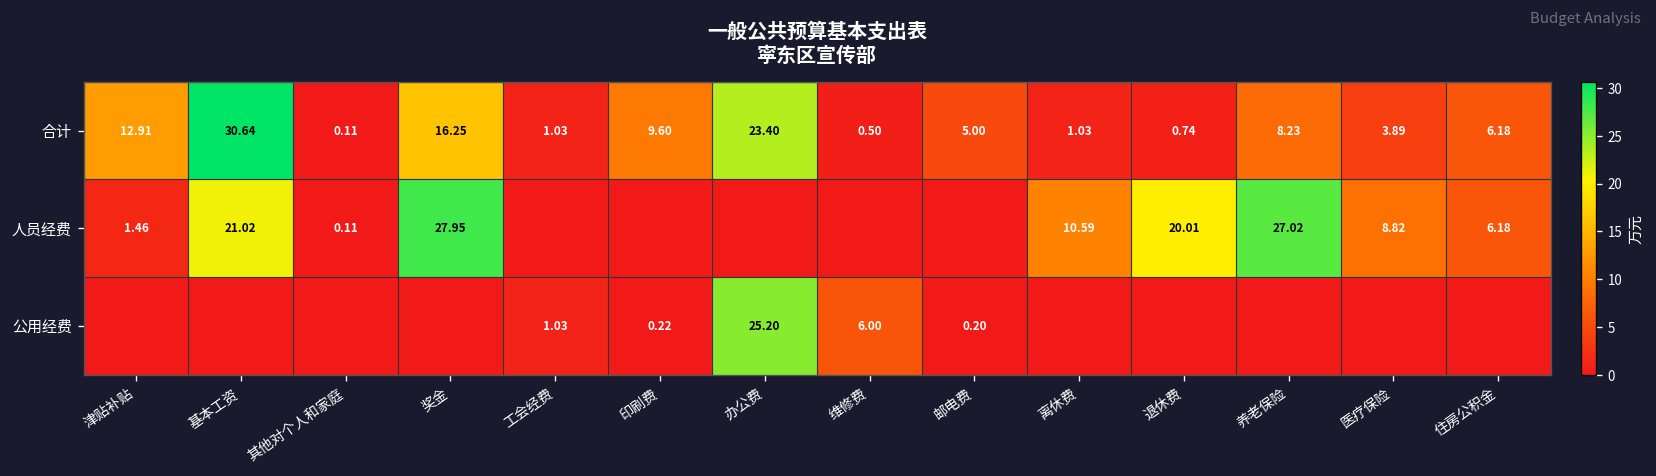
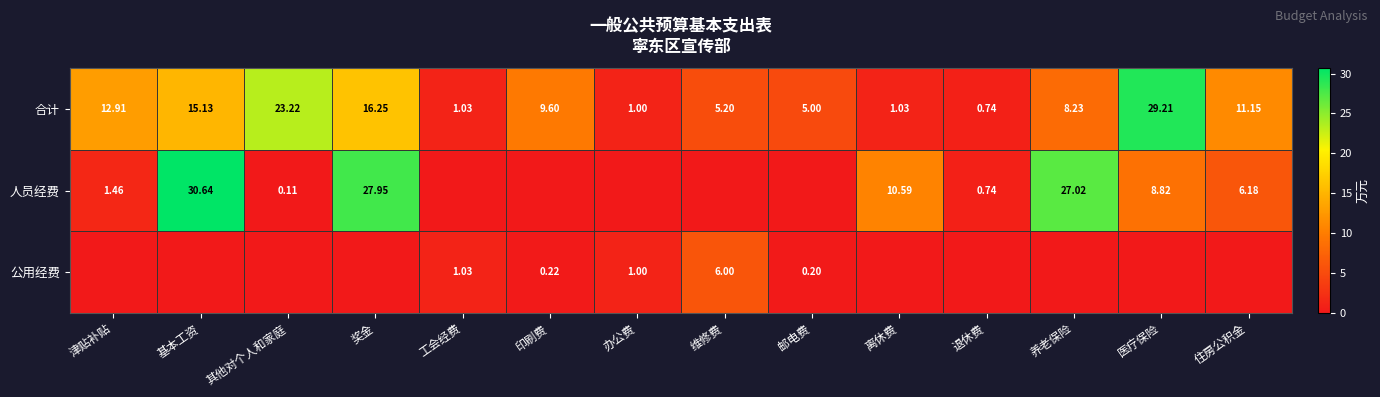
合计, 基本工资: 30.64 -> 15.13
合计, 其他对个人和家庭: 0.11 -> 23.22
合计, 办公费: 23.40 -> 1.00
合计, 维修费: 0.50 -> 5.20
合计, 医疗保险: 3.89 -> 29.21
合计, 住房公积金: 6.18 -> 11.15
人员经费, 基本工资: 21.02 -> 30.64
人员经费, 退休费: 20.01 -> 0.74
公用经费, 办公费: 25.20 -> 1.00
